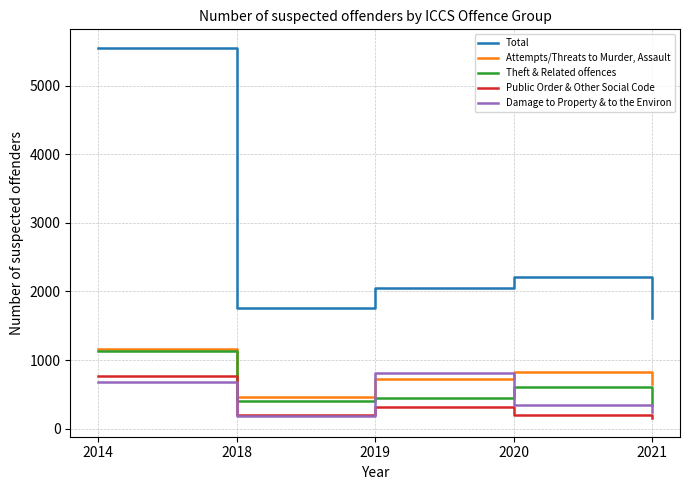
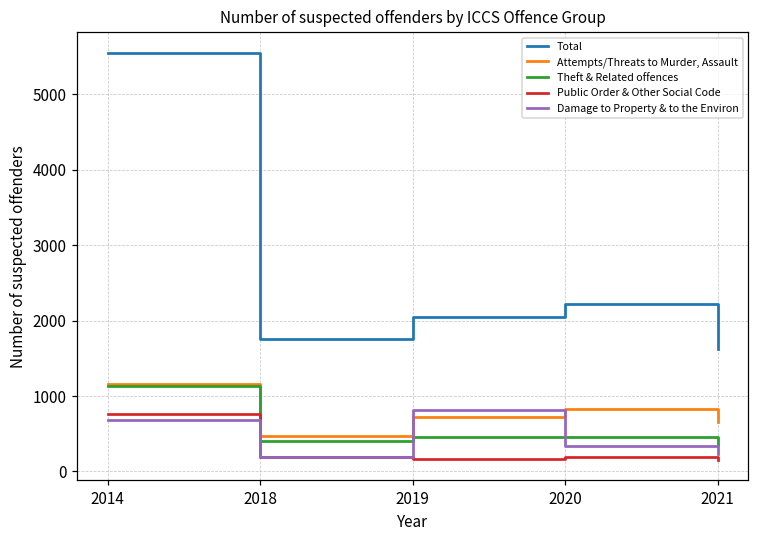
Public Order & Other Social Code, 2019: 300 -> 200
Theft & Related offences, 2020: 600 -> 500
